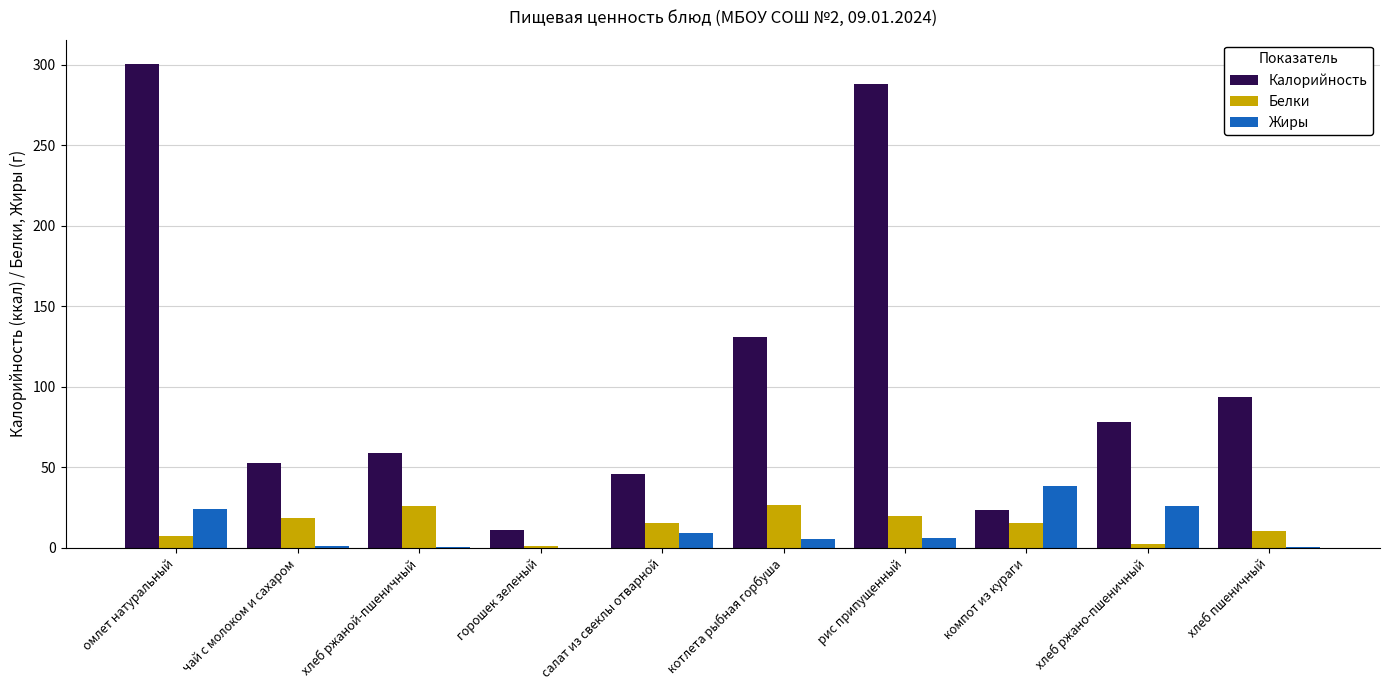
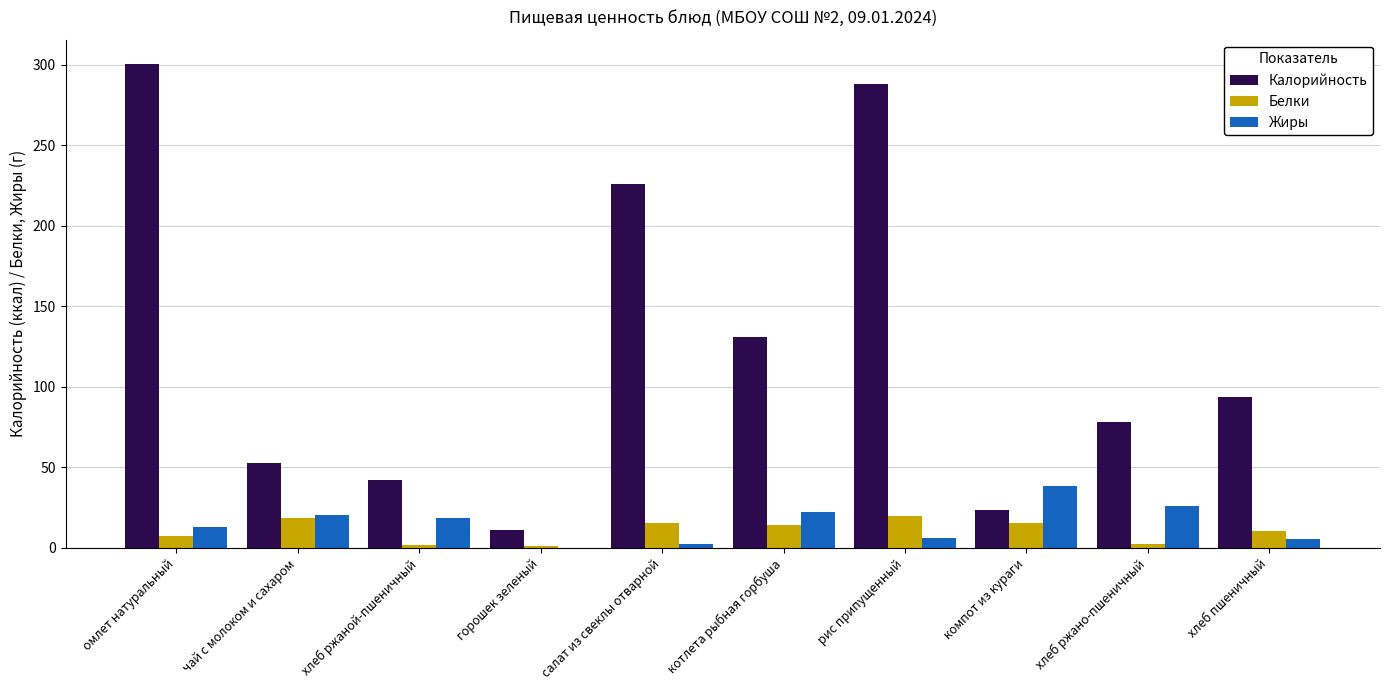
Жиры, омлет натуральный: 24 -> 13
Жиры, чай с молоком и сахаром: 1 -> 20
Калорийность, хлеб ржаной-пшеничный: 59 -> 42
Белки, хлеб ржаной-пшеничный: 26 -> 2
Жиры, хлеб ржаной-пшеничный: 0 -> 19
Калорийность, салат из свеклы отварной: 46 -> 226
Жиры, салат из свеклы отварной: 9 -> 3
Белки, котлета рыбная горбуша: 27 -> 14
Жиры, котлета рыбная горбуша: 5 -> 22
Жиры, хлеб пшеничный: 0 -> 5
